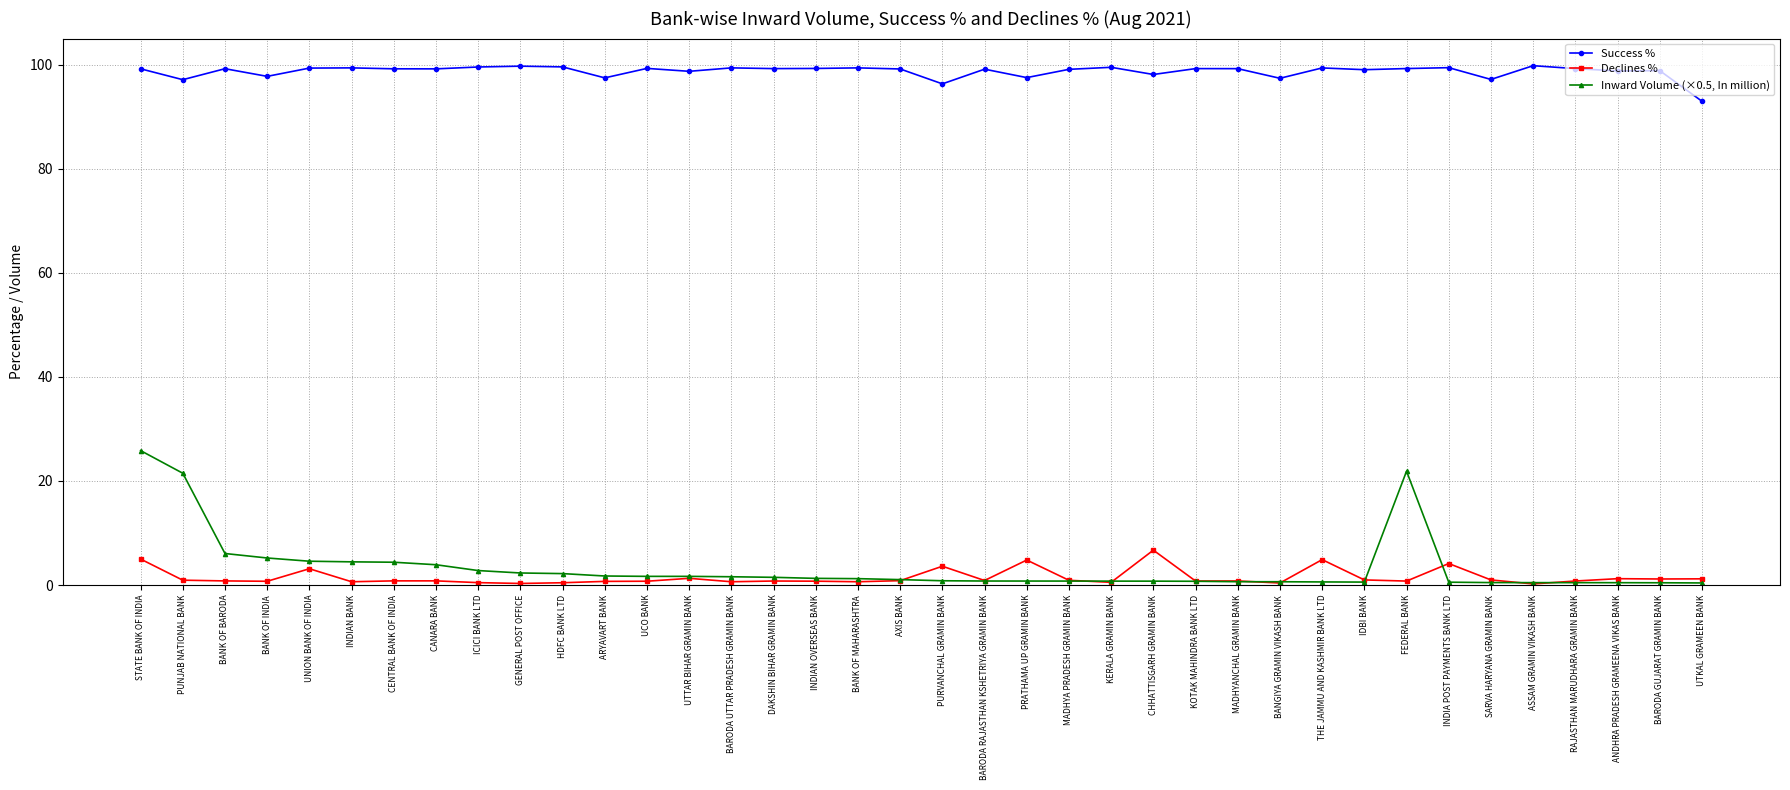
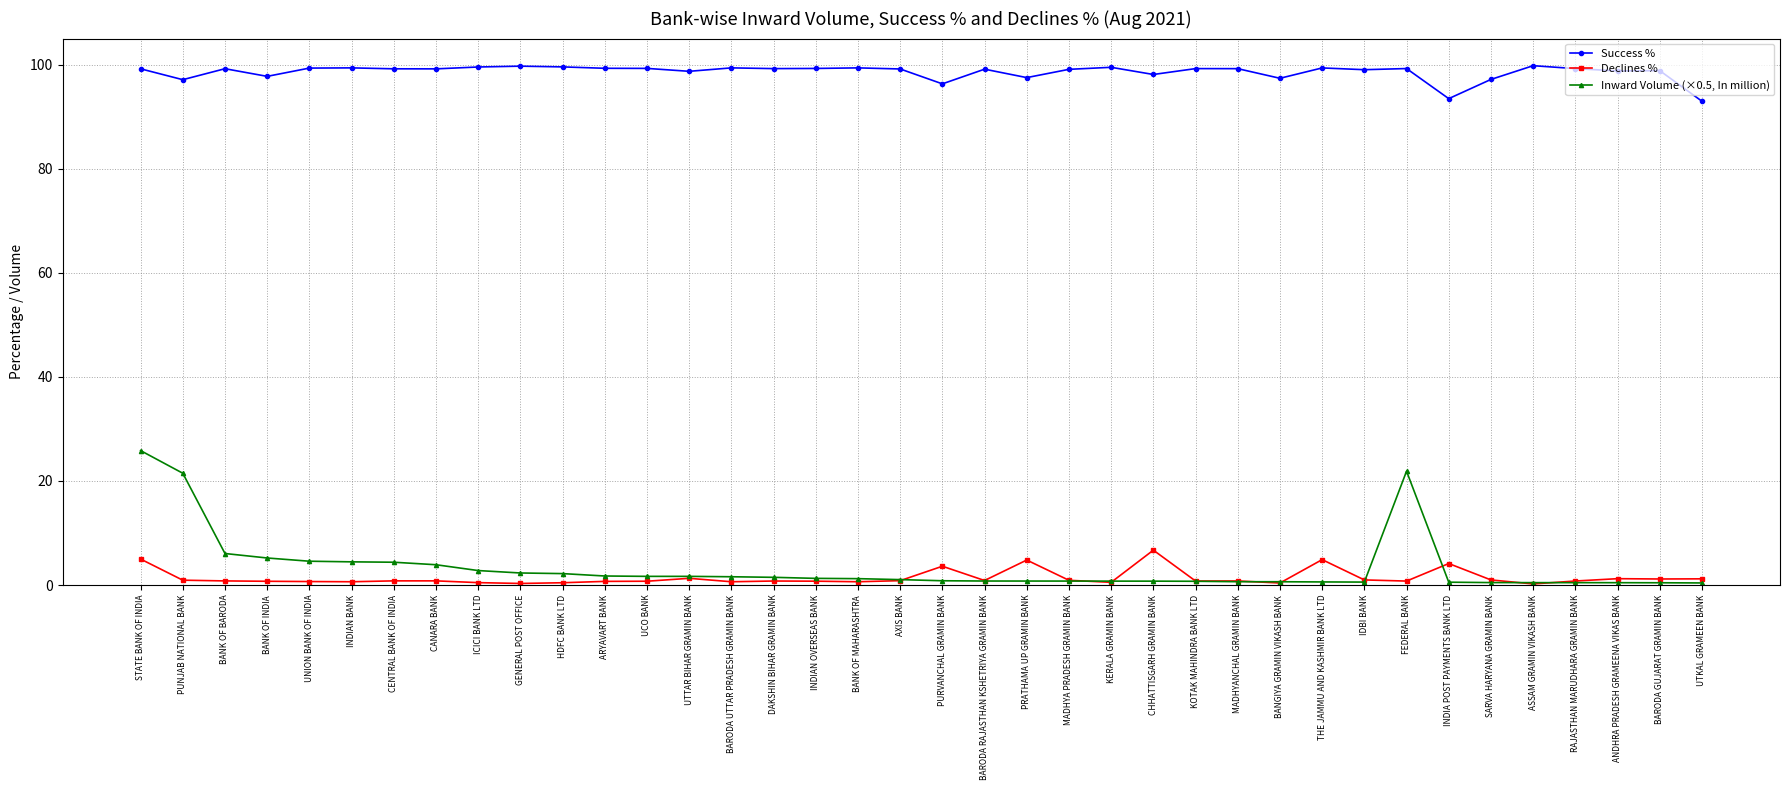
Declines %, UNION BANK OF INDIA: 3 -> 1
Success %, ARYAVART BANK: 97 -> 99
Success %, INDIA POST PAYMENTS BANK LTD: 99 -> 93
